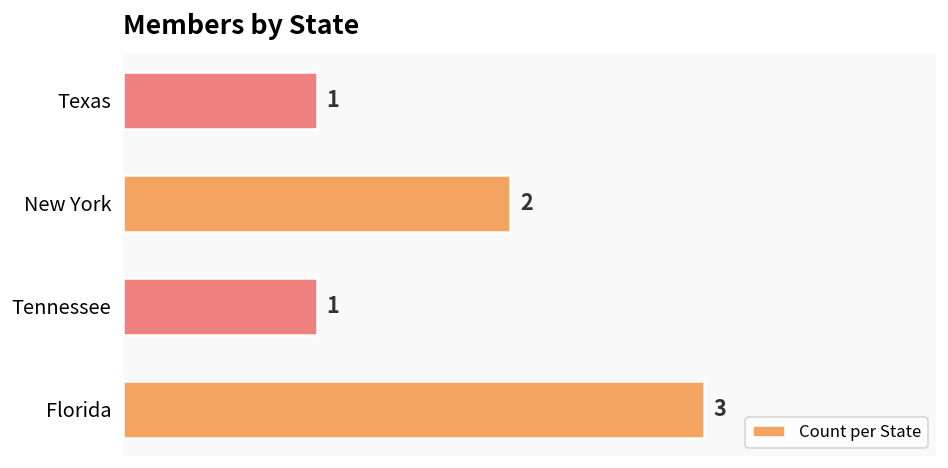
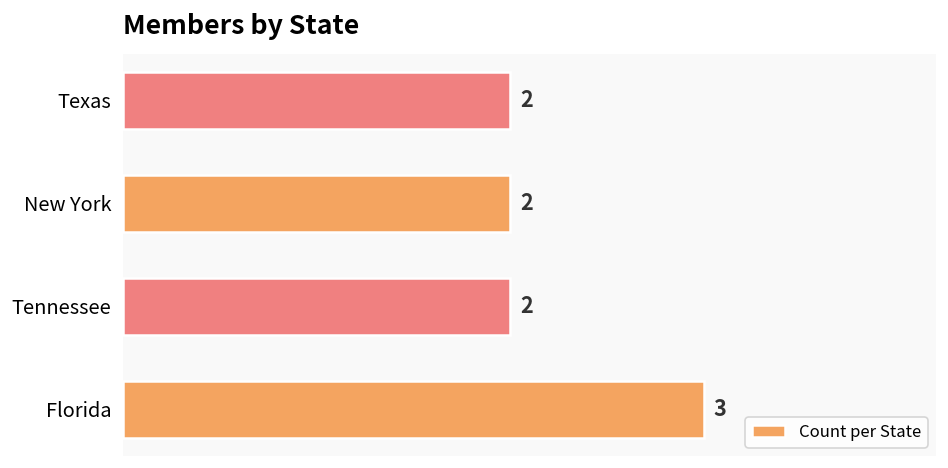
Texas: 1 -> 2
Tennessee: 1 -> 2
